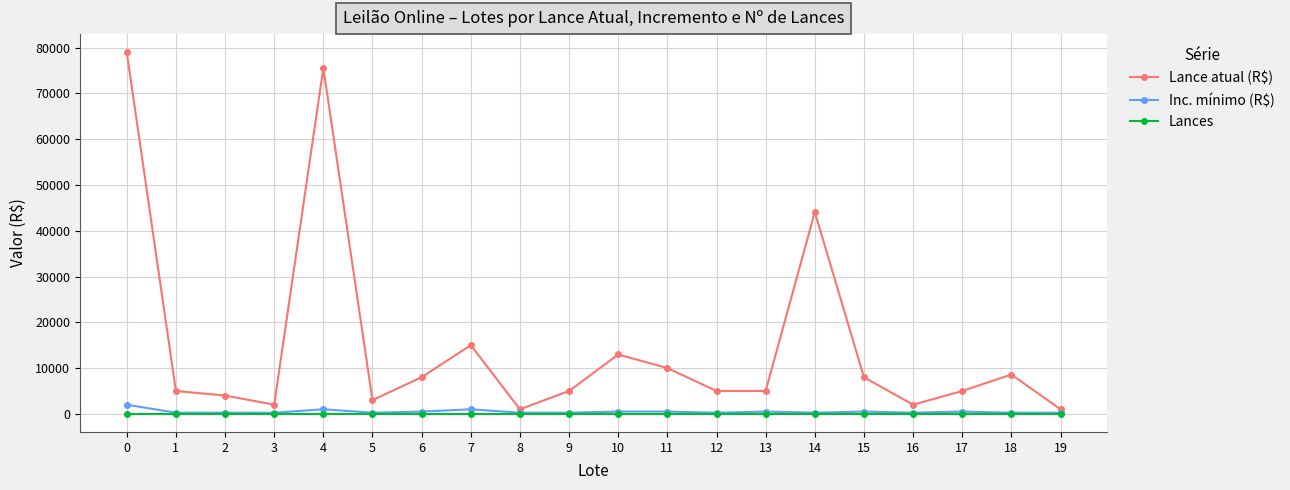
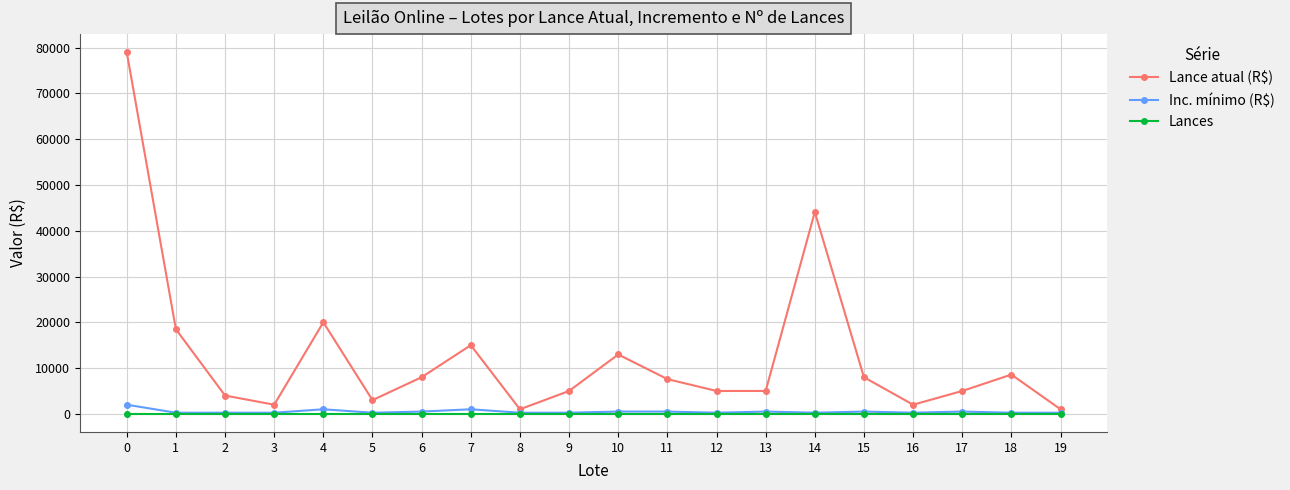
Lance atual (R$), 1: 5000 -> 18000
Lance atual (R$), 4: 76000 -> 20000
Lance atual (R$), 11: 10000 -> 8000
